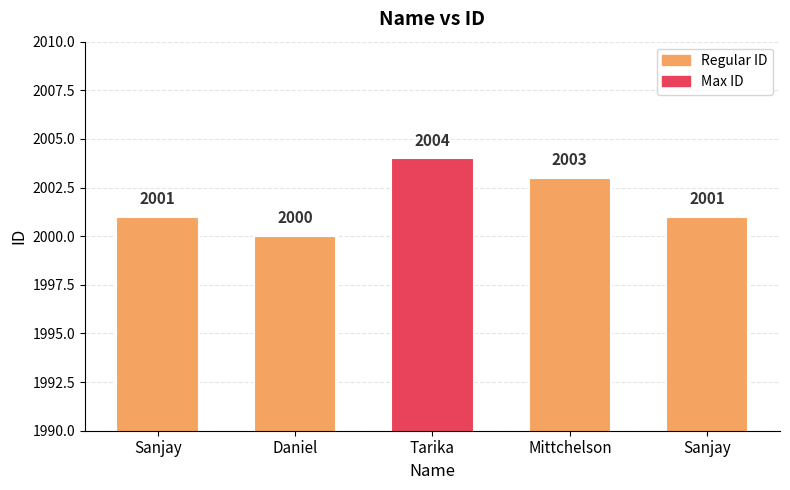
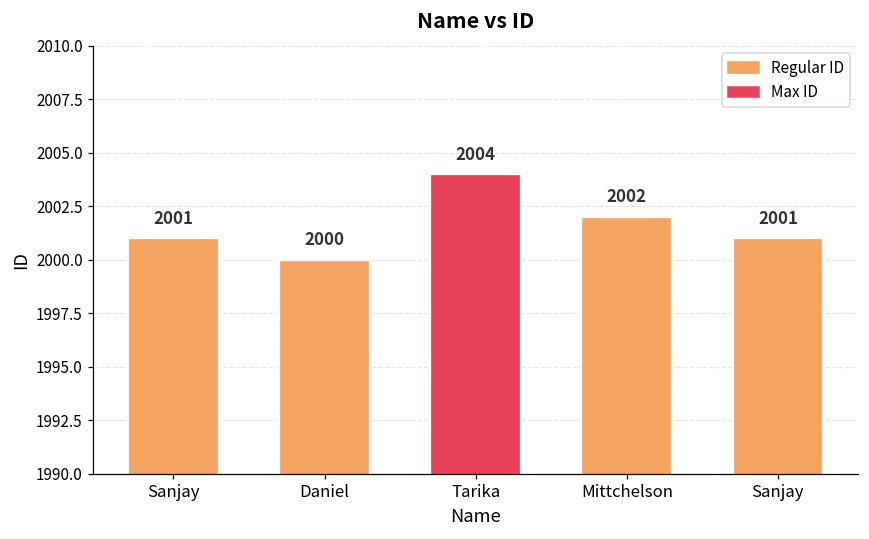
Mittchelson: 2003 -> 2002
